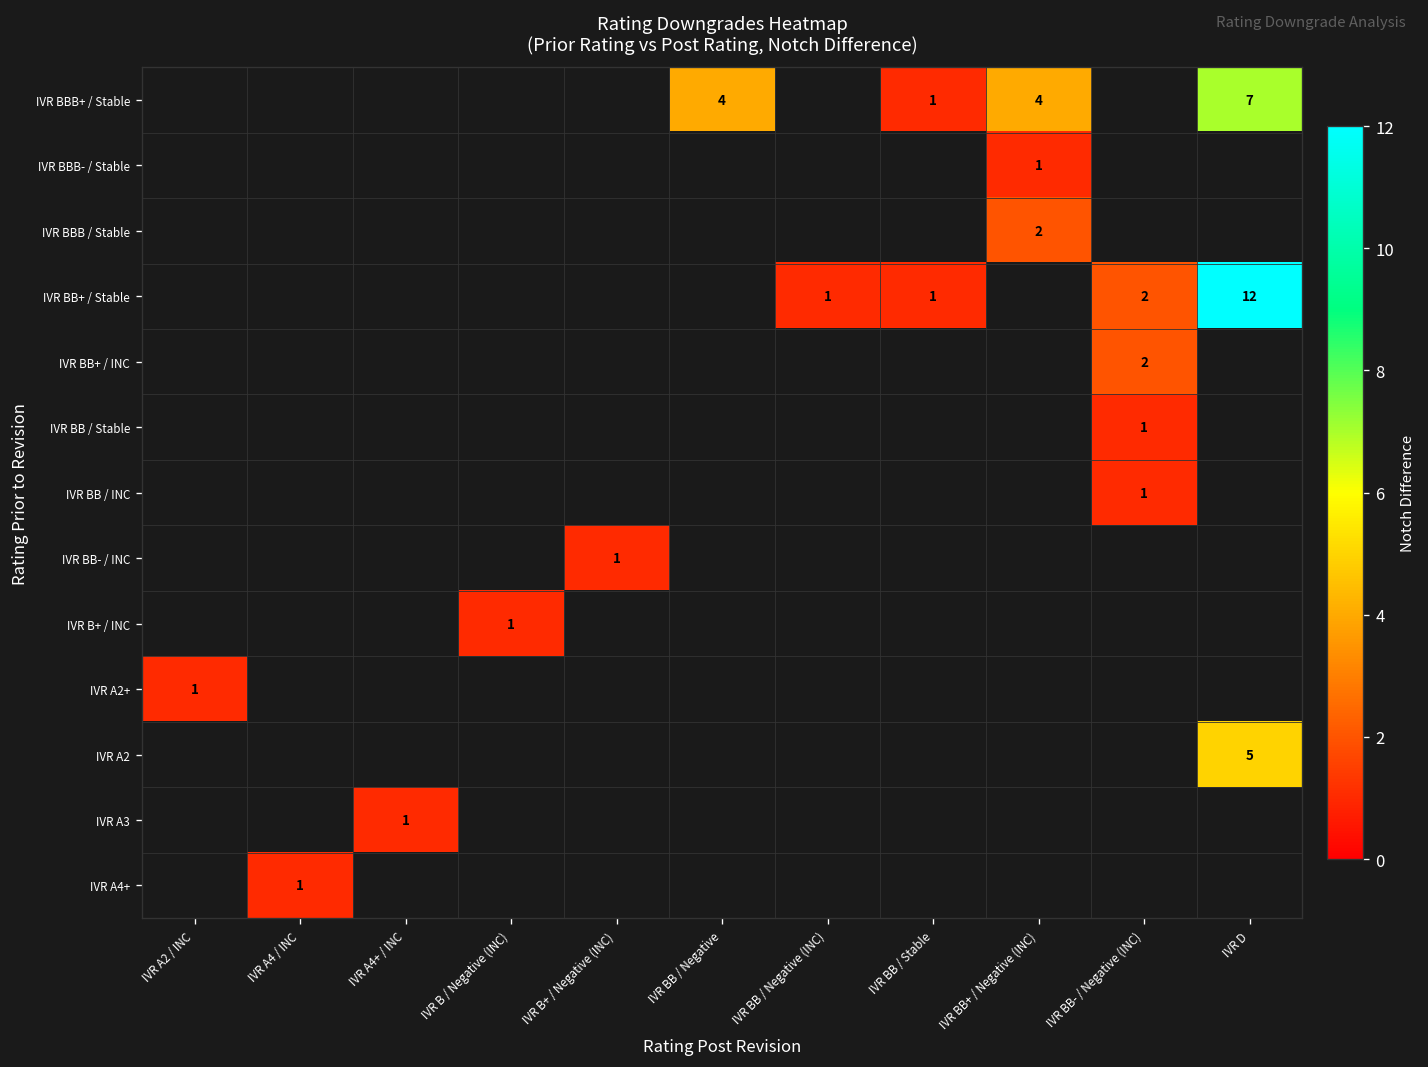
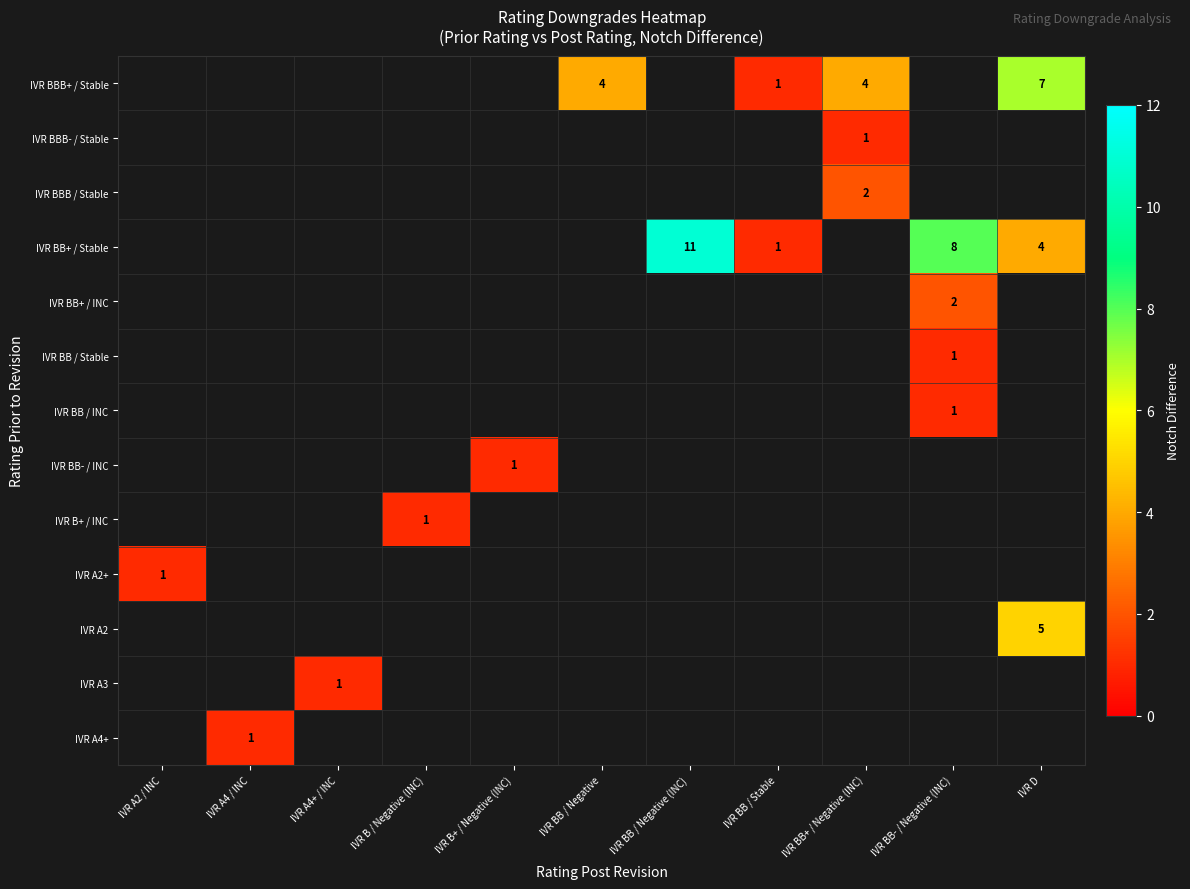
IVR BB+ / Stable, IVR BB / Negative (INC): 1 -> 11
IVR BB+ / Stable, IVR BB- / Negative (INC): 2 -> 8
IVR BB+ / Stable, IVR D: 12 -> 4
